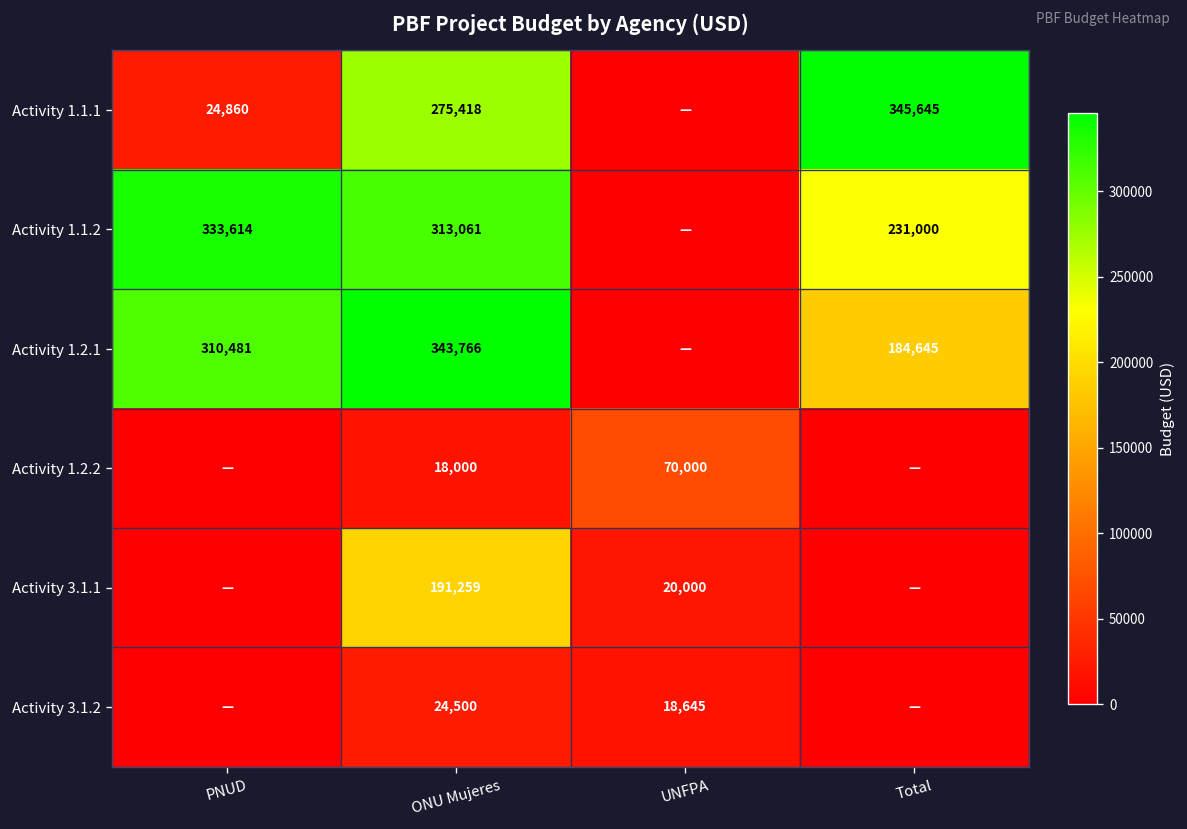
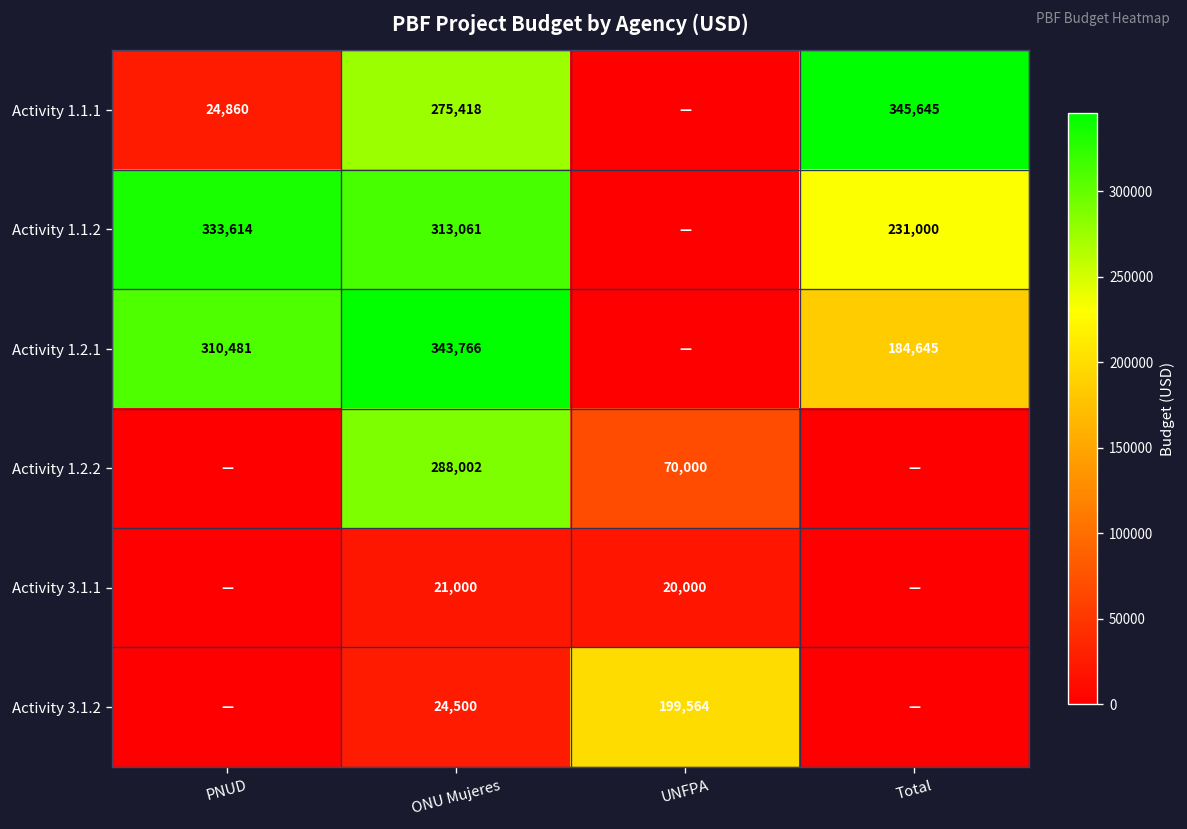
Activity 1.2.2, ONU Mujeres: 18,000 -> 288,002
Activity 3.1.1, ONU Mujeres: 191,259 -> 21,000
Activity 3.1.2, UNFPA: 18,645 -> 199,564
